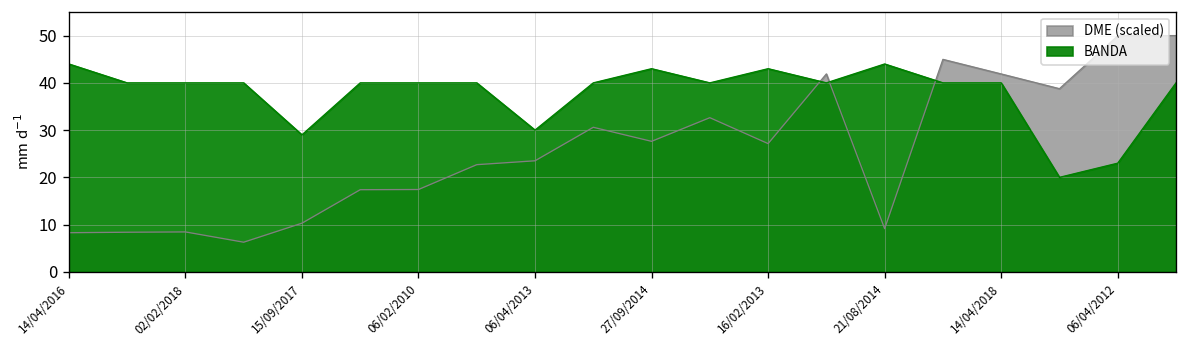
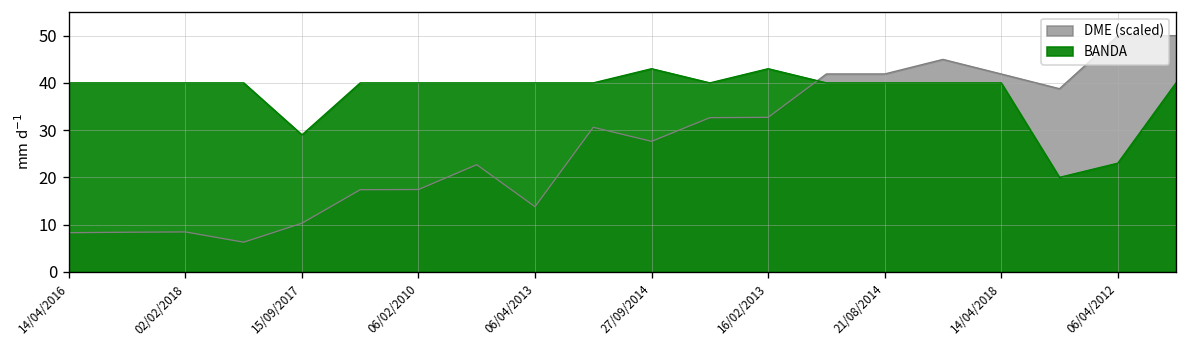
BANDA, 14/04/2016: 44 -> 40
DME (scaled), 06/04/2013: 24 -> 14
BANDA, 06/04/2013: 30 -> 40
DME (scaled), 16/02/2013: 27 -> 33
DME (scaled), 21/08/2014: 9 -> 42
BANDA, 21/08/2014: 44 -> 40
